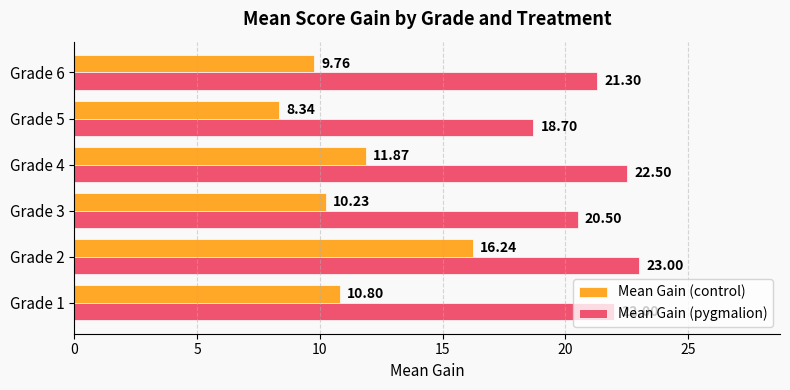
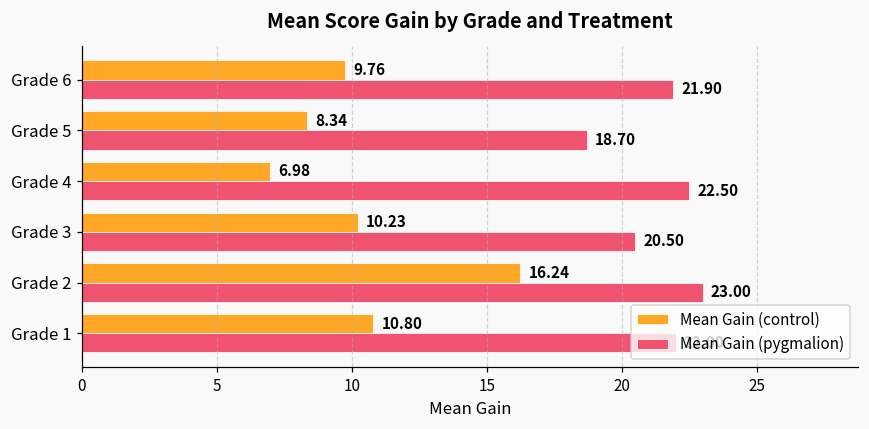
Mean Gain (pygmalion), Grade 6: 21.30 -> 21.90
Mean Gain (control), Grade 4: 11.87 -> 6.98
